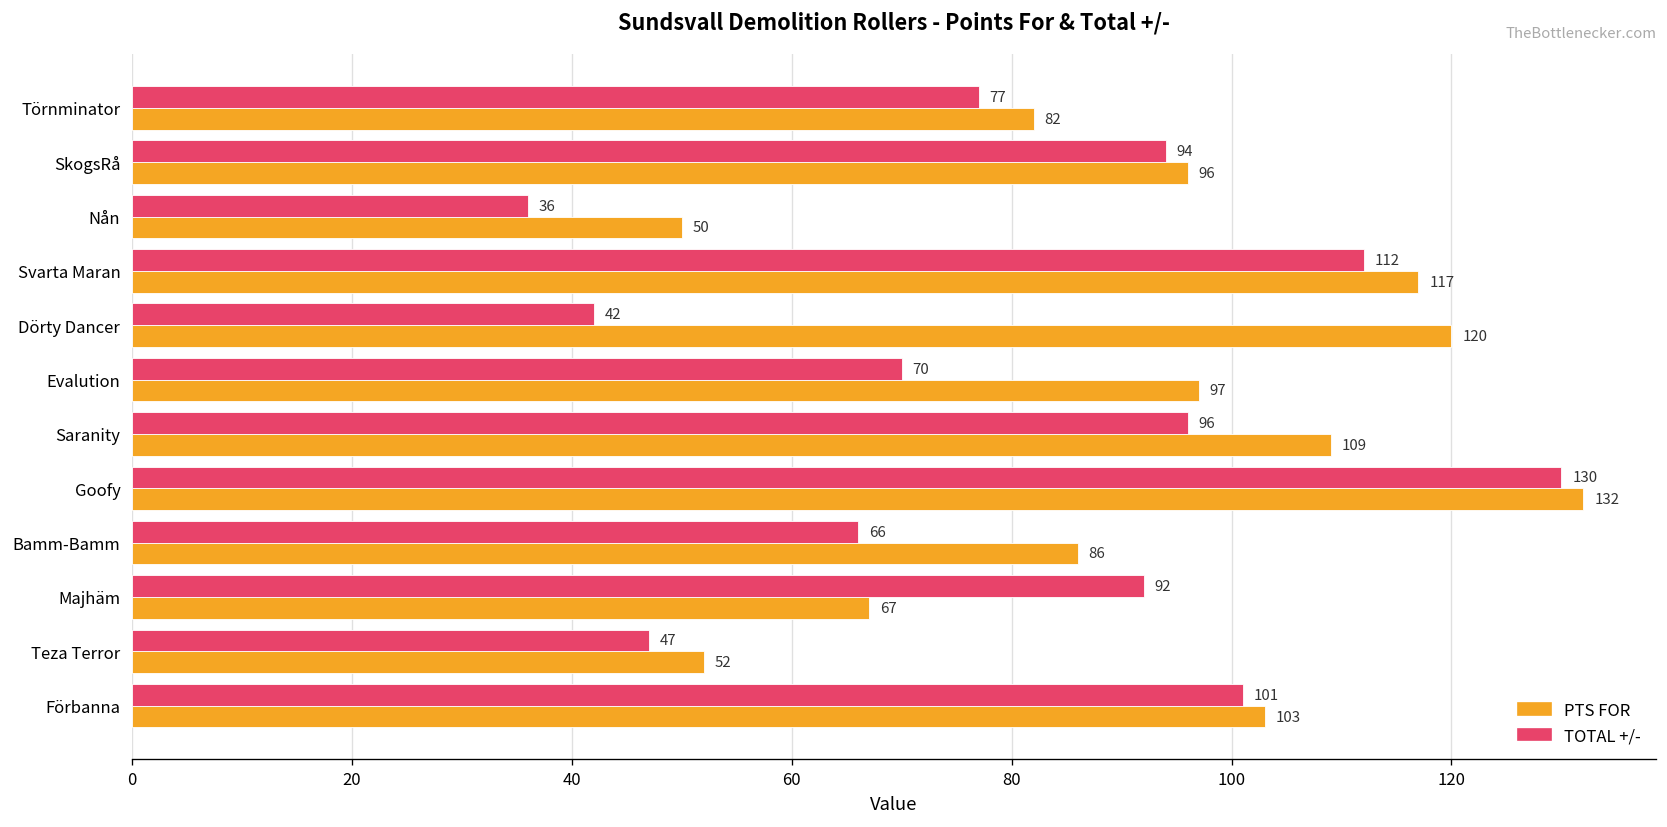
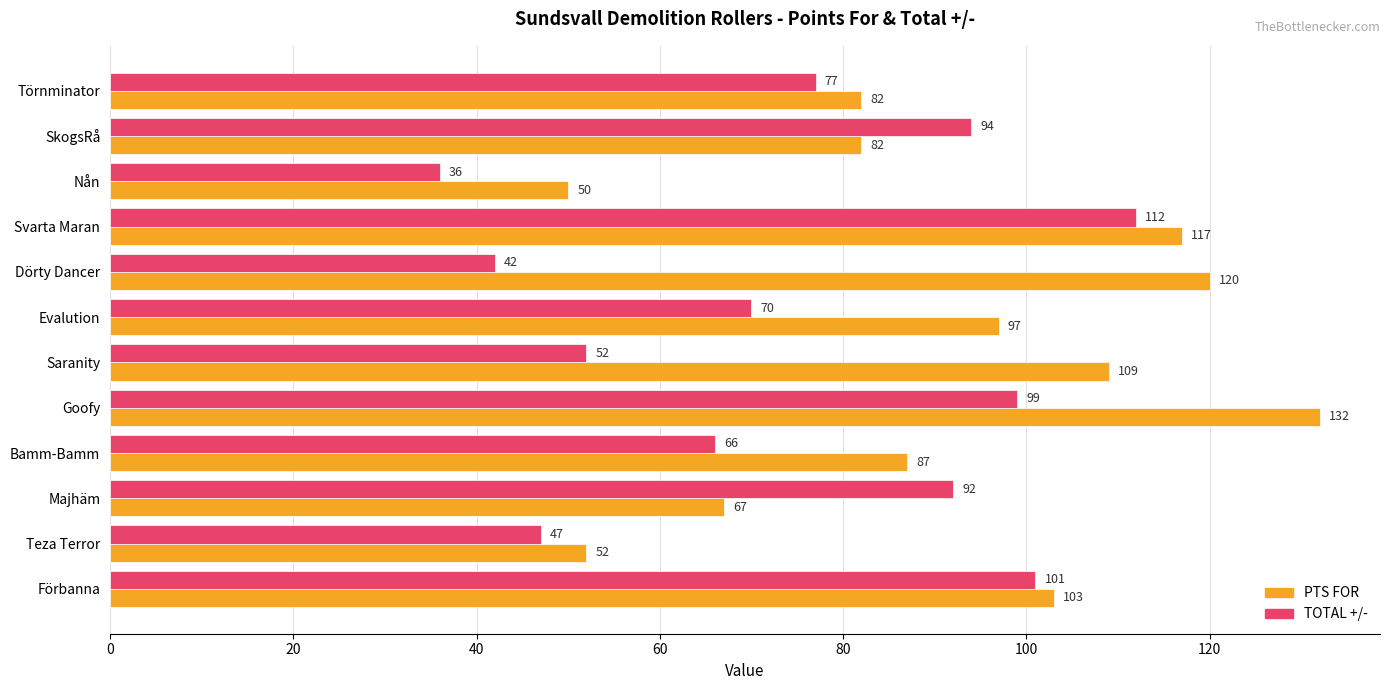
PTS FOR, SkogsRå: 96 -> 82
TOTAL +/-, Saranity: 96 -> 52
TOTAL +/-, Goofy: 130 -> 99
PTS FOR, Bamm-Bamm: 86 -> 87
